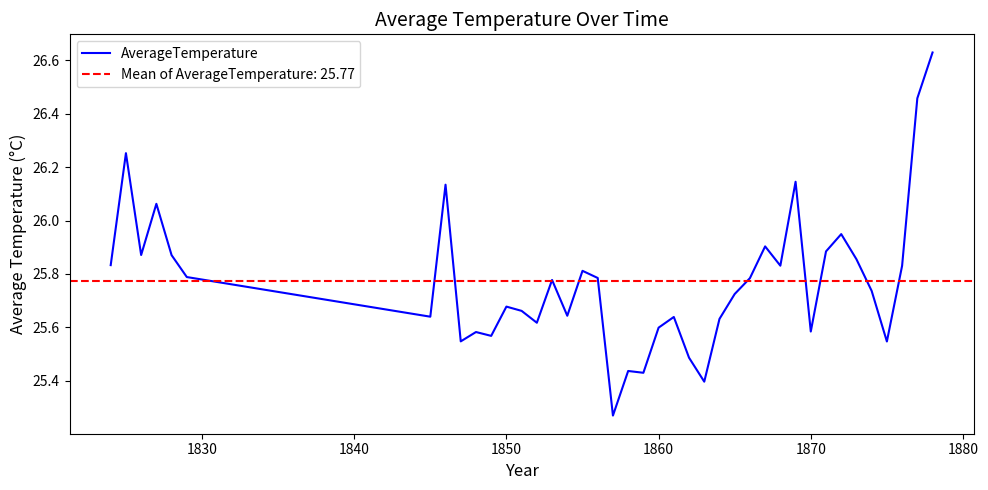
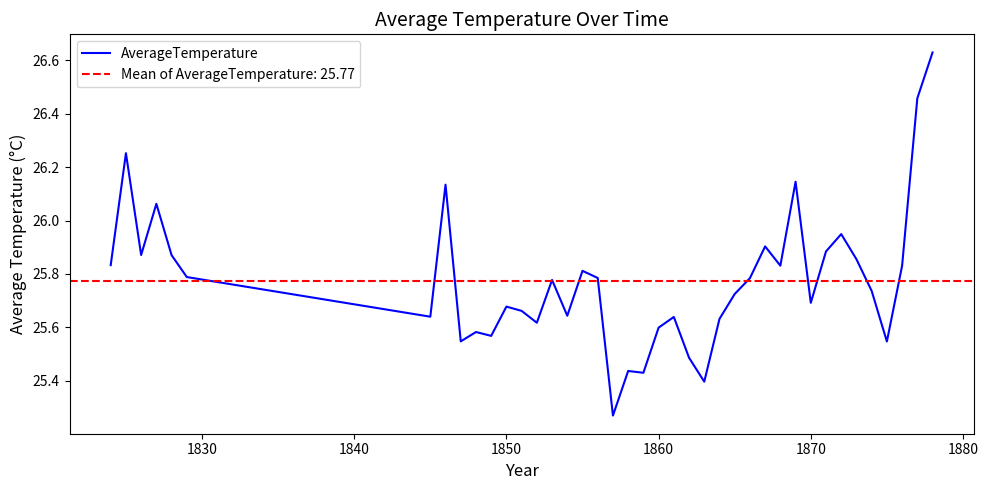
1870: 25.58 -> 25.69
